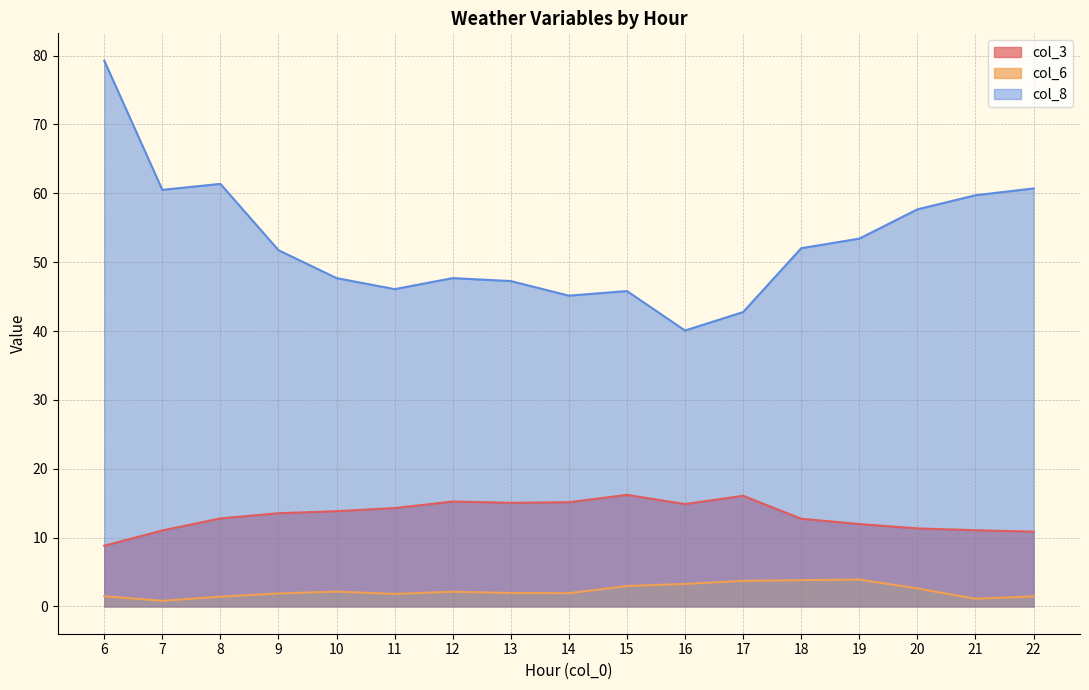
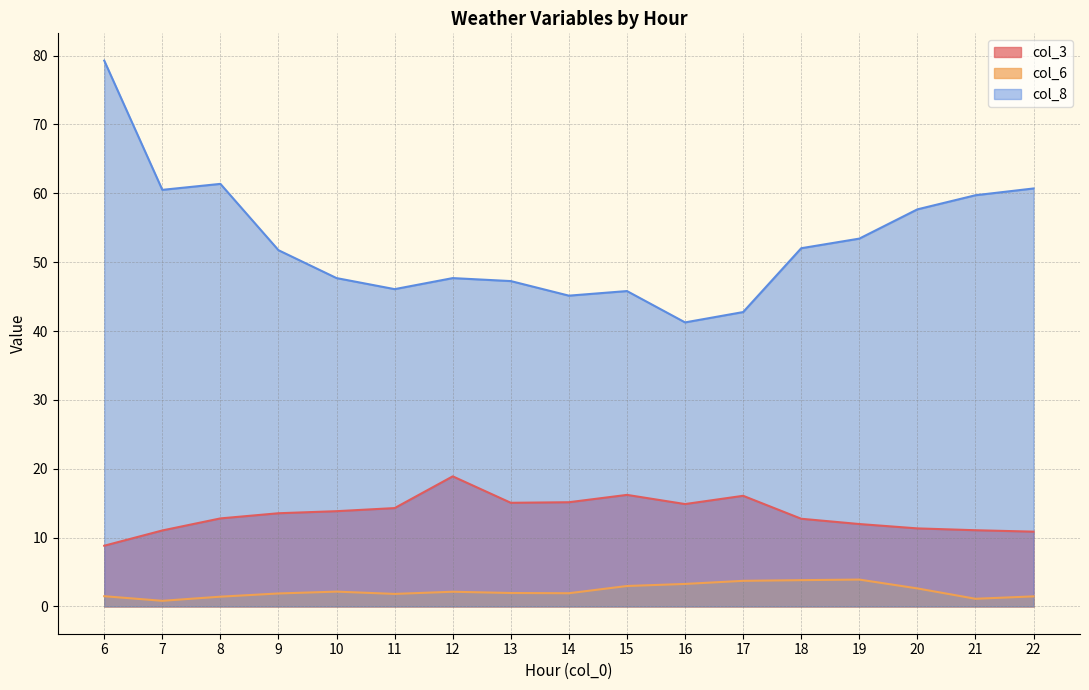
col_3, 12: 15 -> 19
col_8, 16: 40 -> 41
